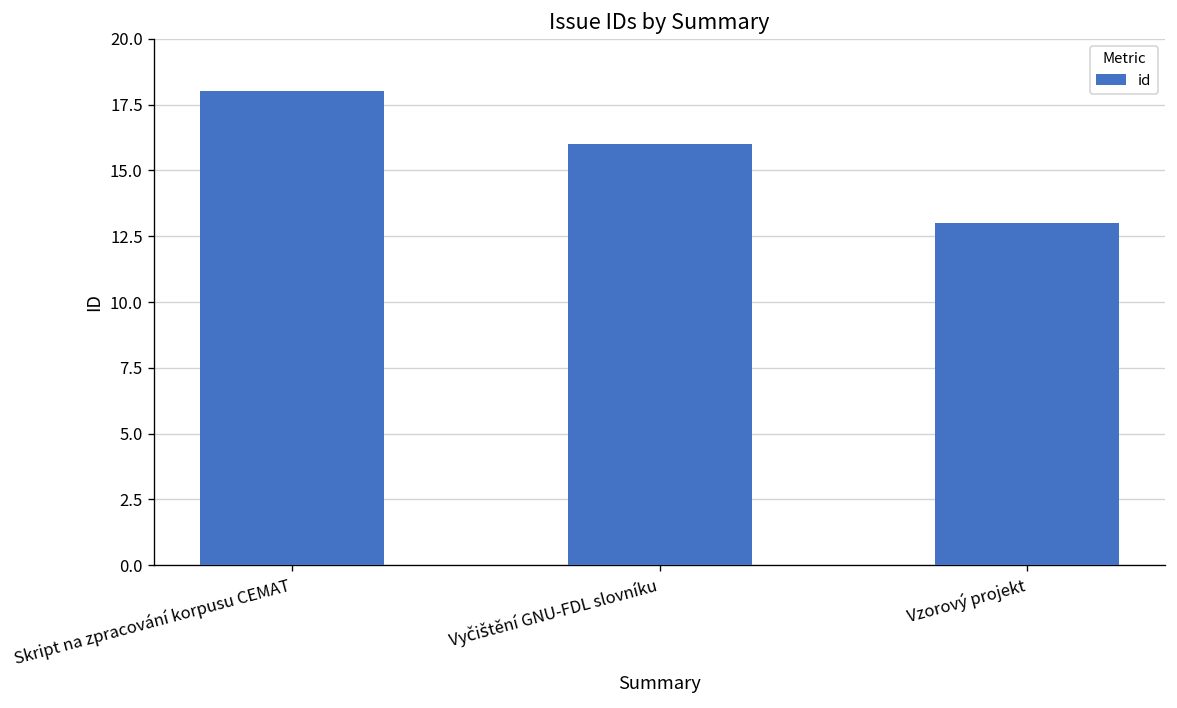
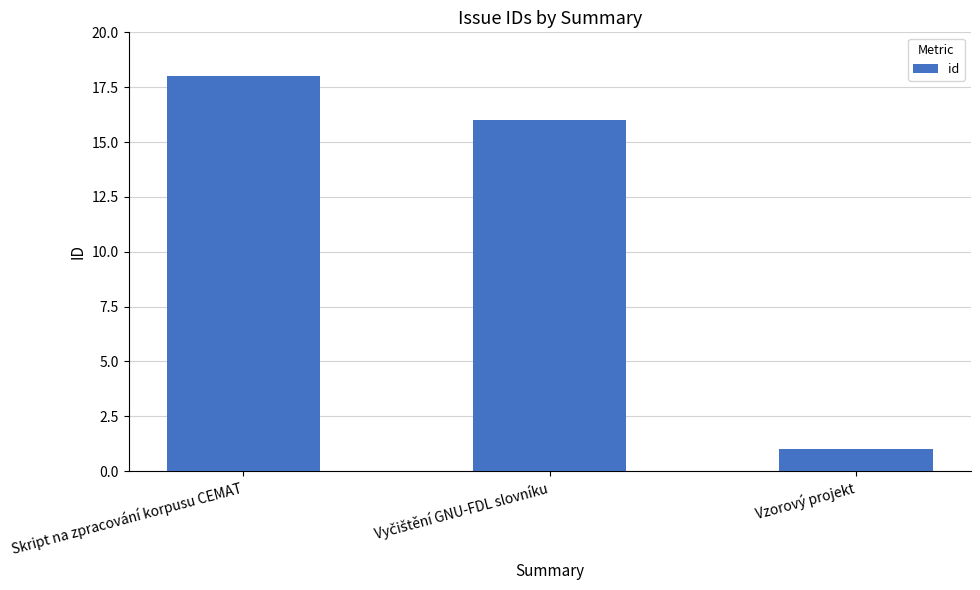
Vzorový projekt: 13 -> 1
